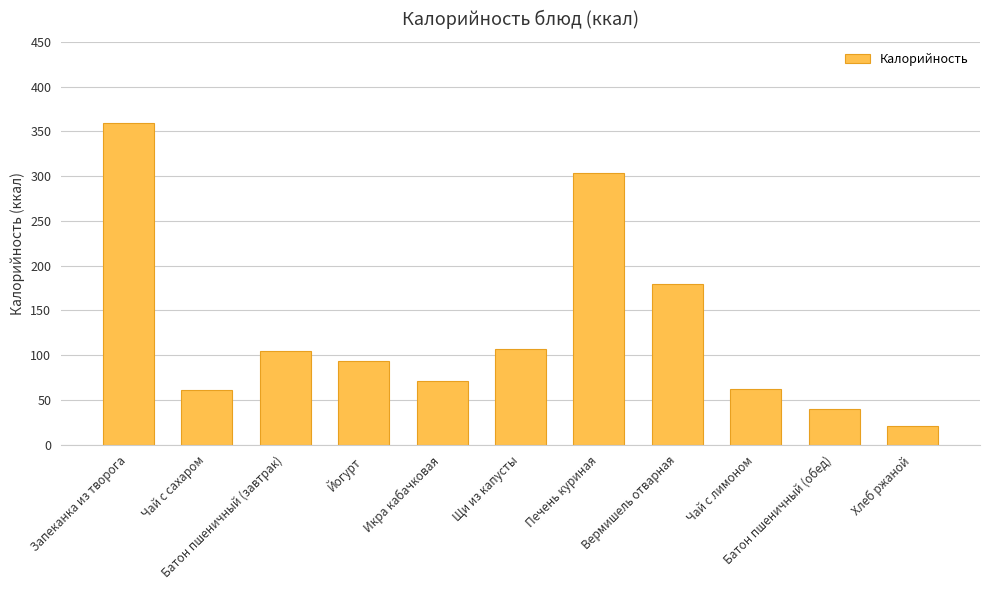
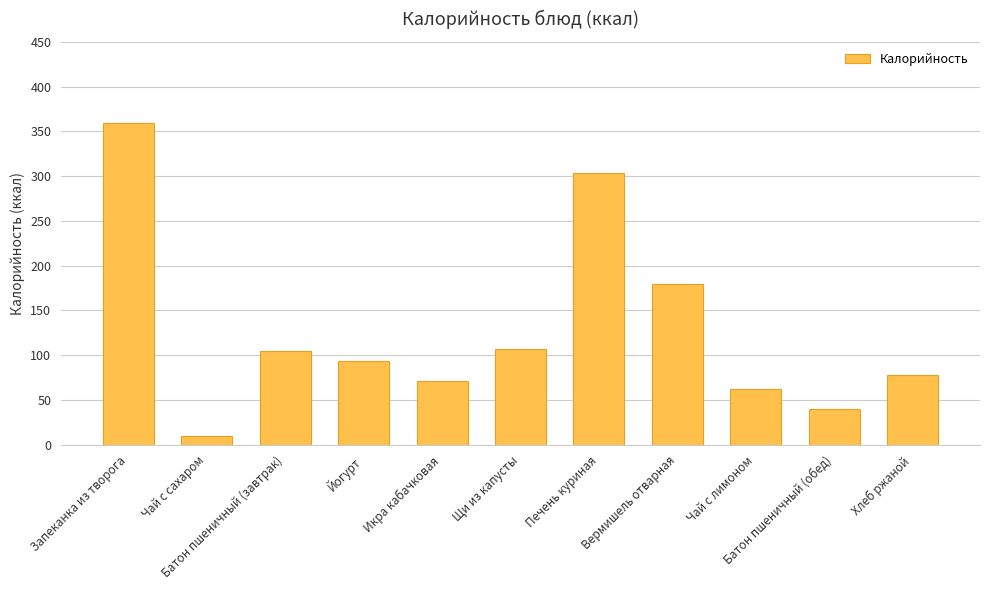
Чай с сахаром: 60 -> 10
Хлеб ржаной: 20 -> 80
